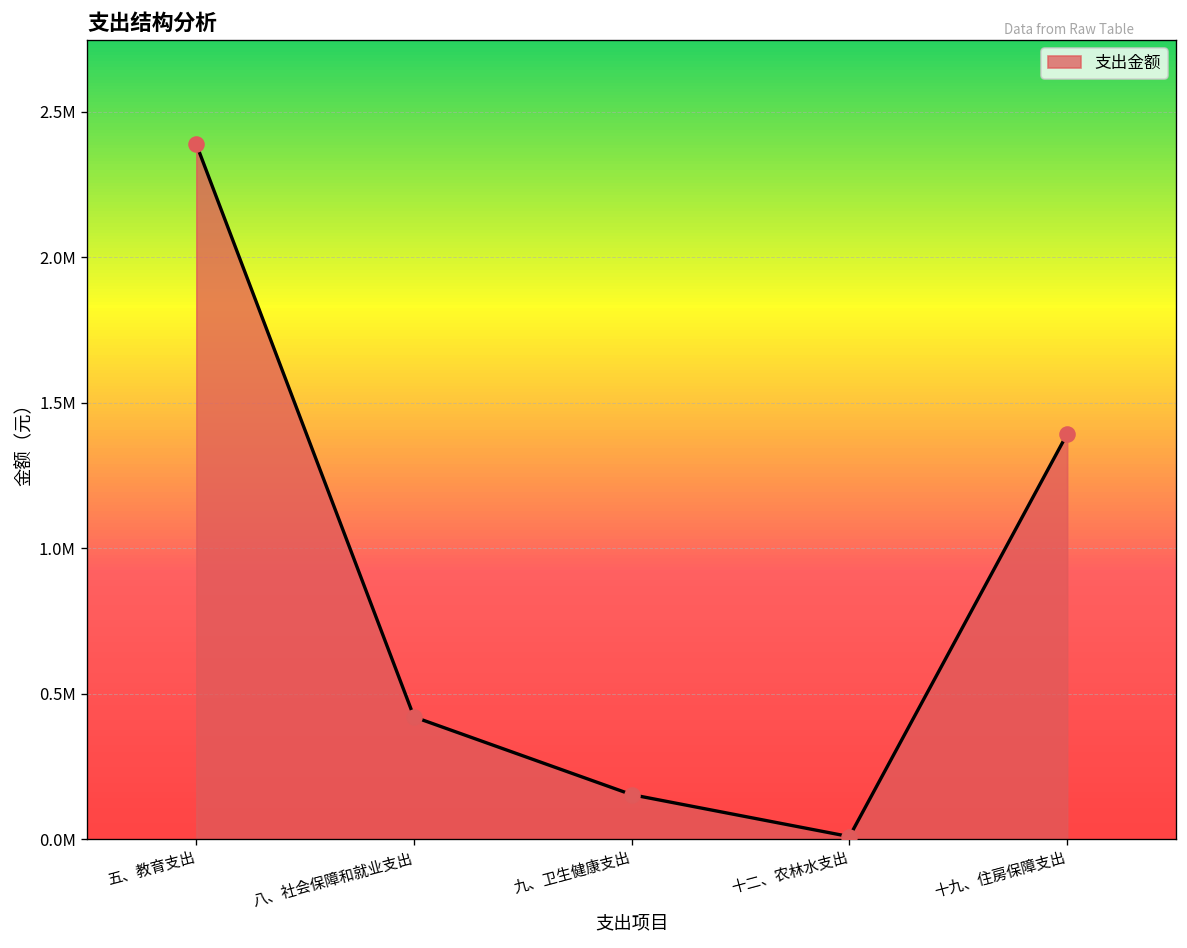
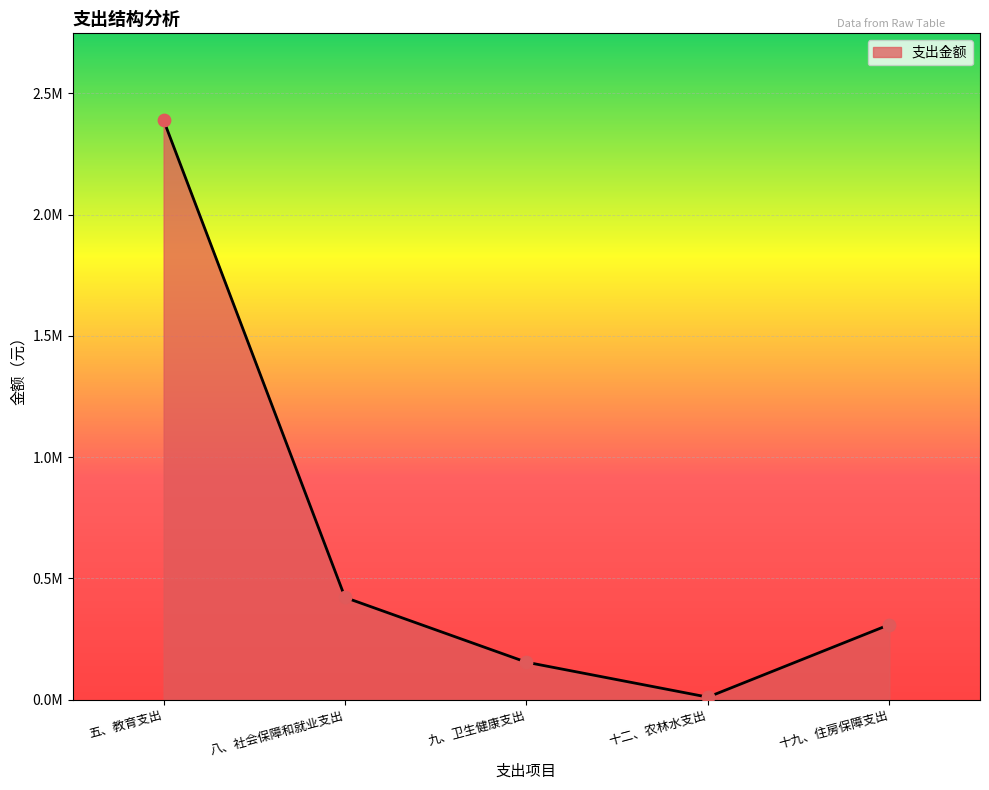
十九、住房保障支出: 1390000 -> 310000
